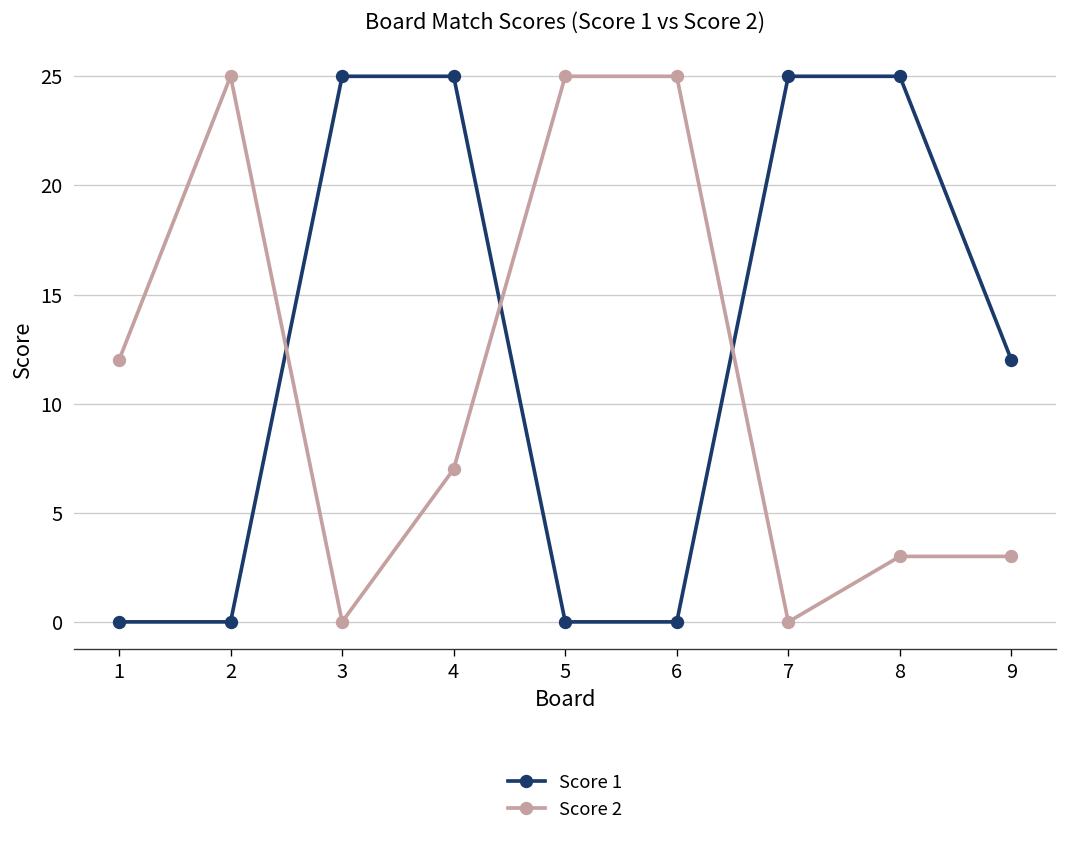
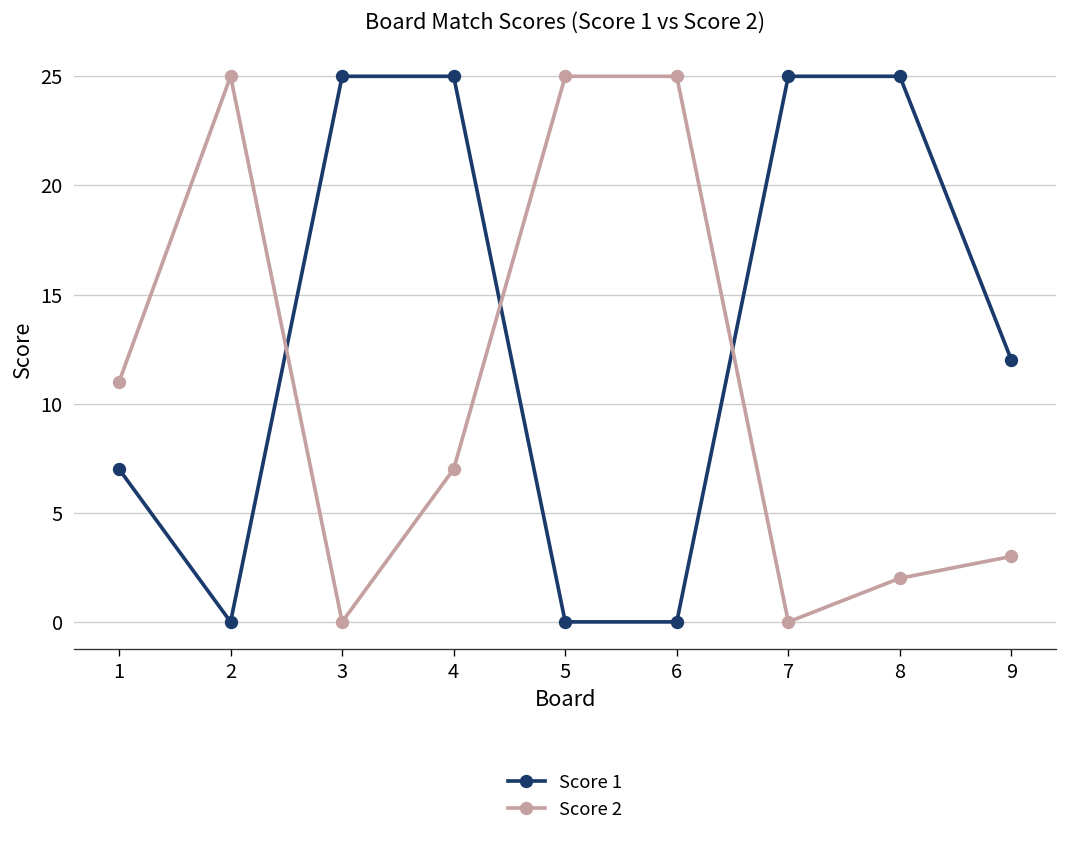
Score 1, 1: 0 -> 7
Score 2, 1: 12 -> 11
Score 2, 8: 3 -> 2
